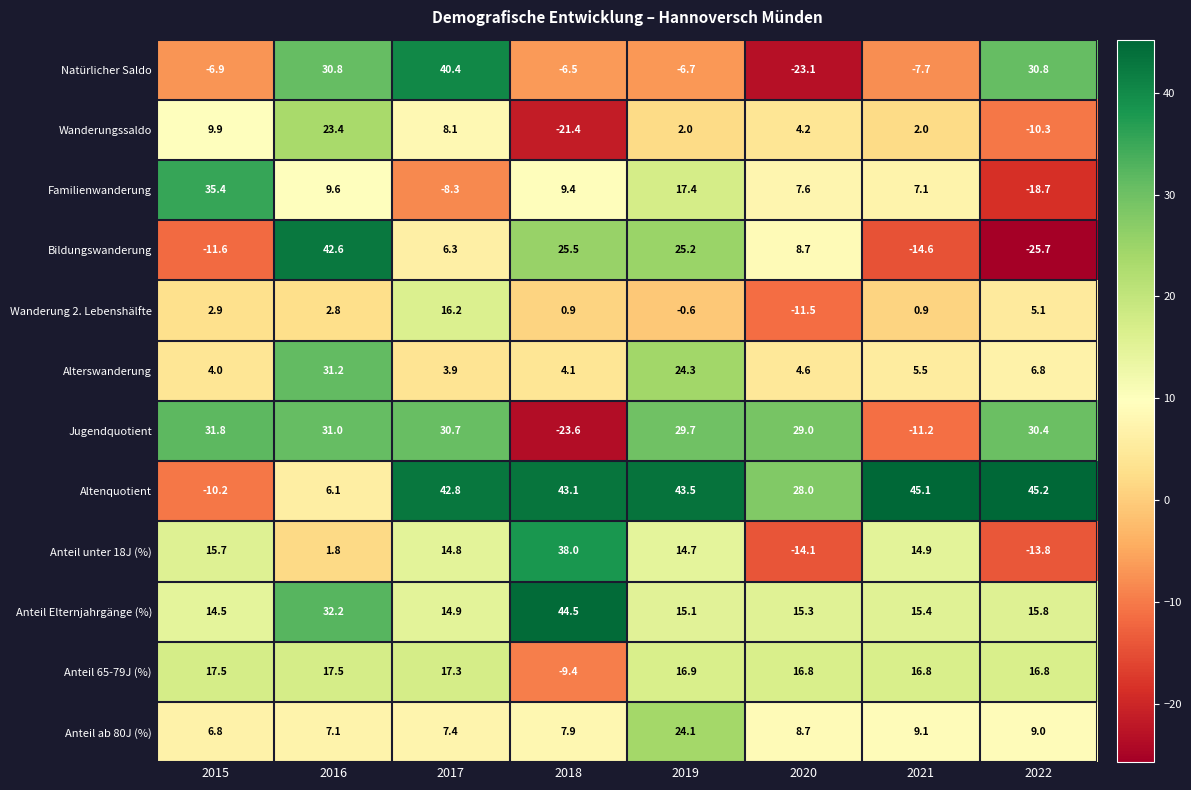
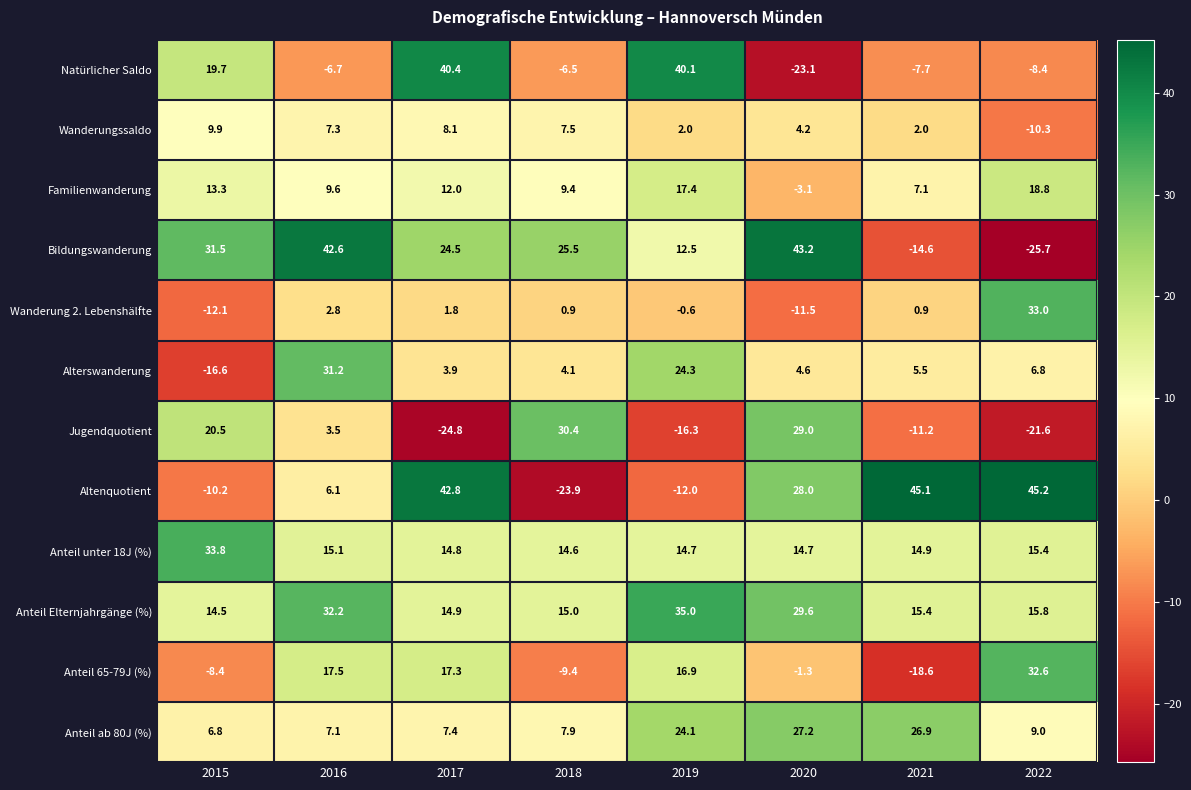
Natürlicher Saldo, 2015: -6.9 -> 19.7
Natürlicher Saldo, 2016: 30.8 -> -6.7
Natürlicher Saldo, 2019: -6.7 -> 40.1
Natürlicher Saldo, 2022: 30.8 -> -8.4
Wanderungssaldo, 2016: 23.4 -> 7.3
Wanderungssaldo, 2018: -21.4 -> 7.5
Familienwanderung, 2015: 35.4 -> 13.3
Familienwanderung, 2017: -8.3 -> 12.0
Familienwanderung, 2020: 7.6 -> -3.1
Familienwanderung, 2022: -18.7 -> 18.8
Bildungswanderung, 2015: -11.6 -> 31.5
Bildungswanderung, 2017: 6.3 -> 24.5
Bildungswanderung, 2019: 25.2 -> 12.5
Bildungswanderung, 2020: 8.7 -> 43.2
Wanderung 2. Lebenshälfte, 2015: 2.9 -> -12.1
Wanderung 2. Lebenshälfte, 2017: 16.2 -> 1.8
Wanderung 2. Lebenshälfte, 2022: 5.1 -> 33.0
Alterswanderung, 2015: 4.0 -> -16.6
Jugendquotient, 2015: 31.8 -> 20.5
Jugendquotient, 2016: 31.0 -> 3.5
Jugendquotient, 2017: 30.7 -> -24.8
Jugendquotient, 2018: -23.6 -> 30.4
Jugendquotient, 2019: 29.7 -> -16.3
Jugendquotient, 2022: 30.4 -> -21.6
Altenquotient, 2018: 43.1 -> -23.9
Altenquotient, 2019: 43.5 -> -12.0
Anteil unter 18J (%), 2015: 15.7 -> 33.8
Anteil unter 18J (%), 2016: 1.8 -> 15.1
Anteil unter 18J (%), 2018: 38.0 -> 14.6
Anteil unter 18J (%), 2020: -14.1 -> 14.7
Anteil unter 18J (%), 2022: -13.8 -> 15.4
Anteil Elternjahrgänge (%), 2018: 44.5 -> 15.0
Anteil Elternjahrgänge (%), 2019: 15.1 -> 35.0
Anteil Elternjahrgänge (%), 2020: 15.3 -> 29.6
Anteil 65-79J (%), 2015: 17.5 -> -8.4
Anteil 65-79J (%), 2020: 16.8 -> -1.3
Anteil 65-79J (%), 2021: 16.8 -> -18.6
Anteil 65-79J (%), 2022: 16.8 -> 32.6
Anteil ab 80J (%), 2020: 8.7 -> 27.2
Anteil ab 80J (%), 2021: 9.1 -> 26.9
